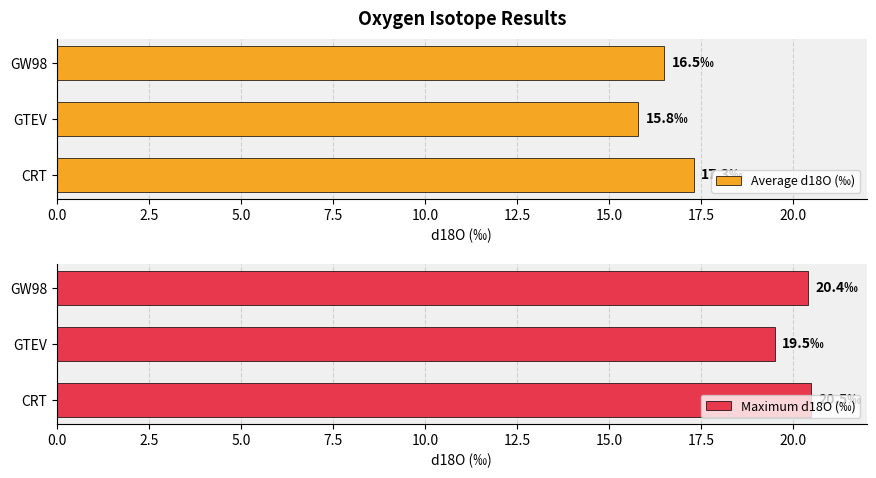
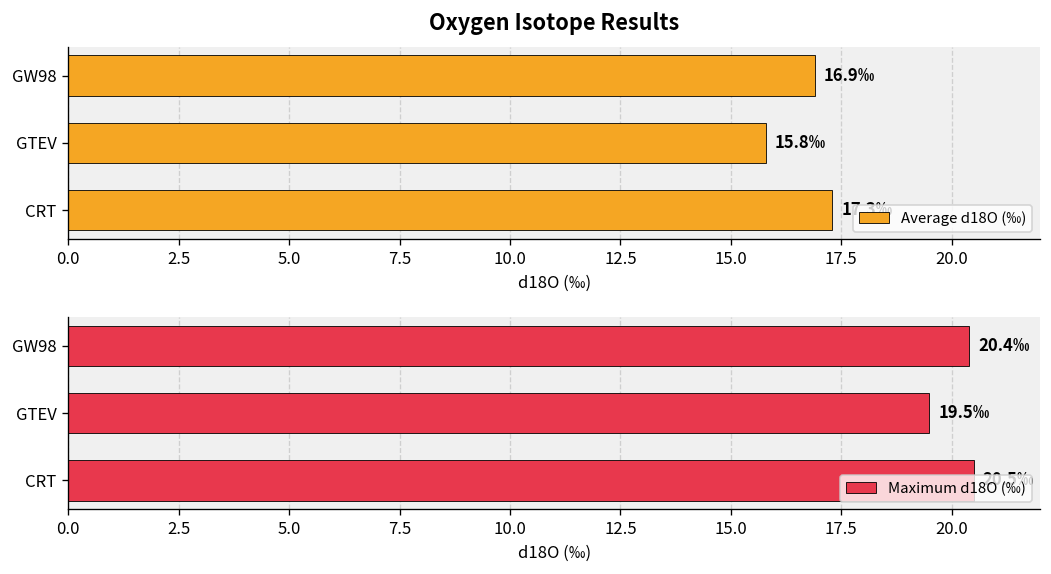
Oxygen Isotope Results, GW98: 16.5‰ -> 16.9‰
